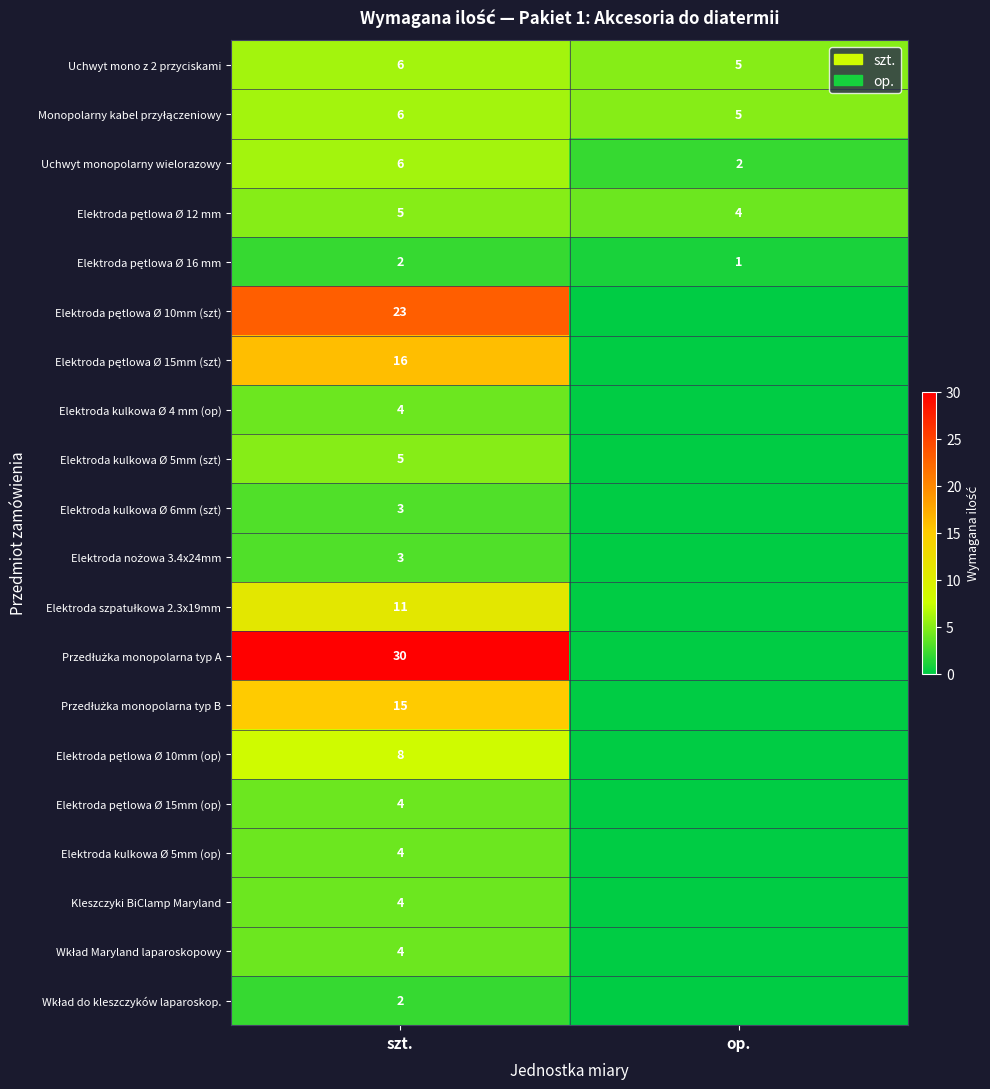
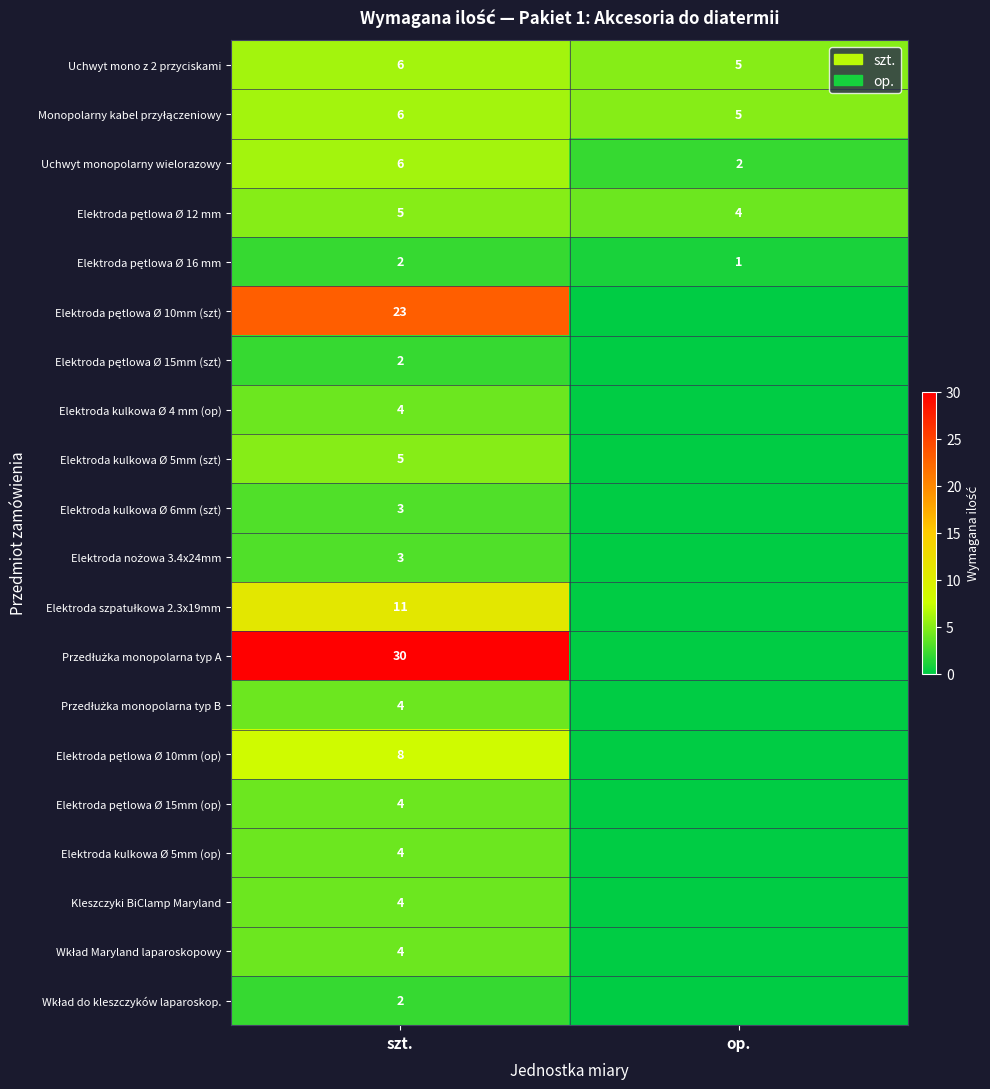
Elektroda pętlowa Ø 15mm (szt), szt.: 16 -> 2
Przedłużka monopolarna typ B, szt.: 15 -> 4
